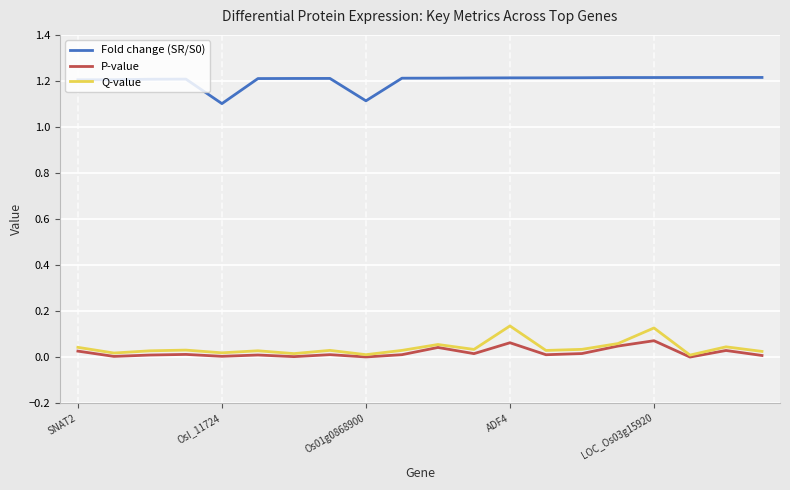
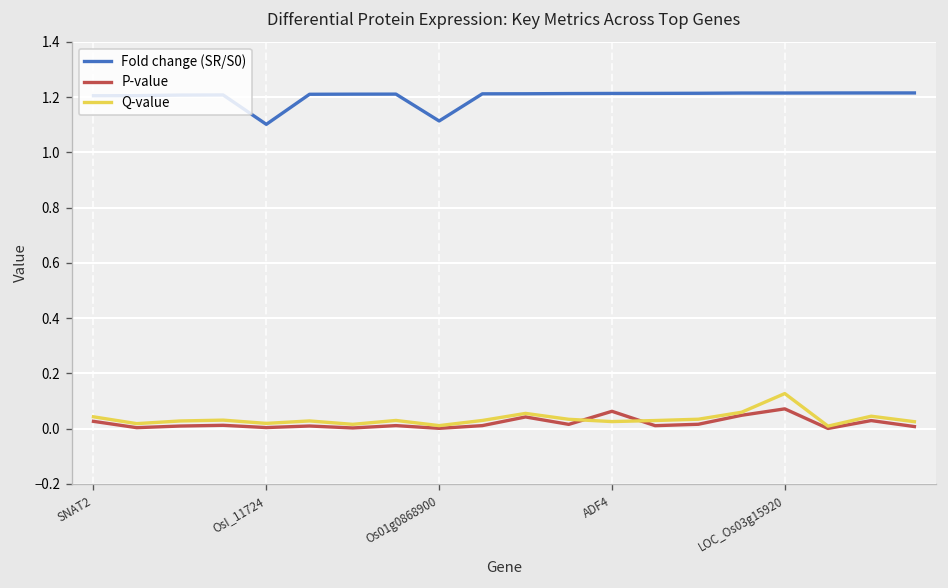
Q-value, ADF4: 0.14 -> 0.03
